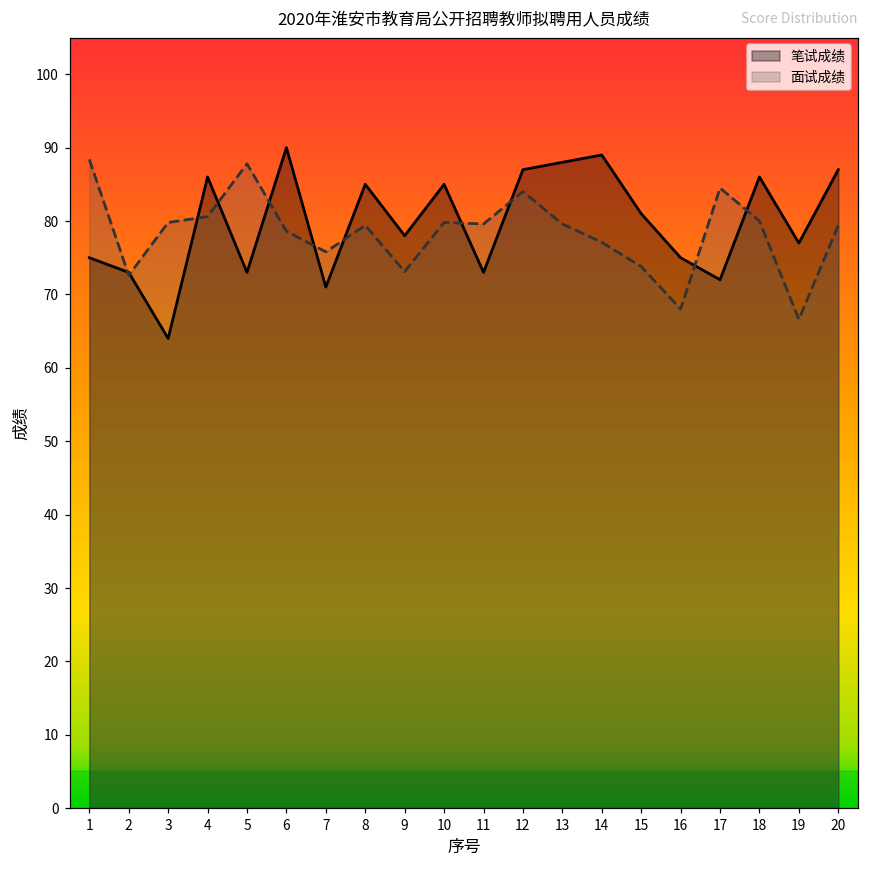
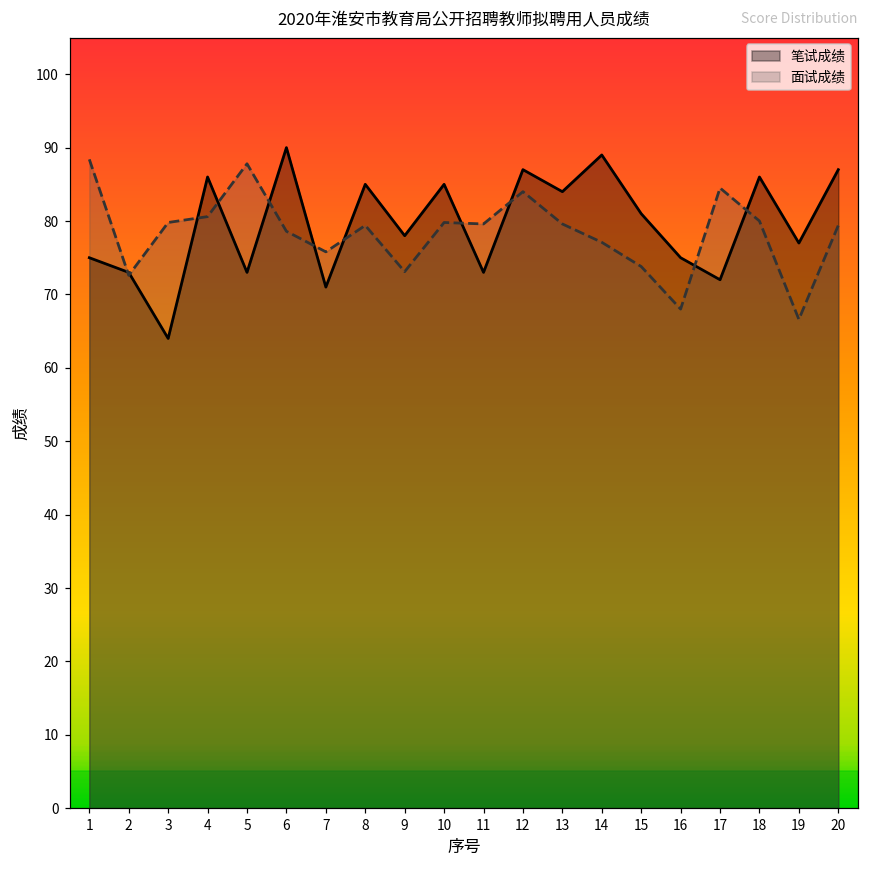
笔试成绩, 13: 88 -> 84
